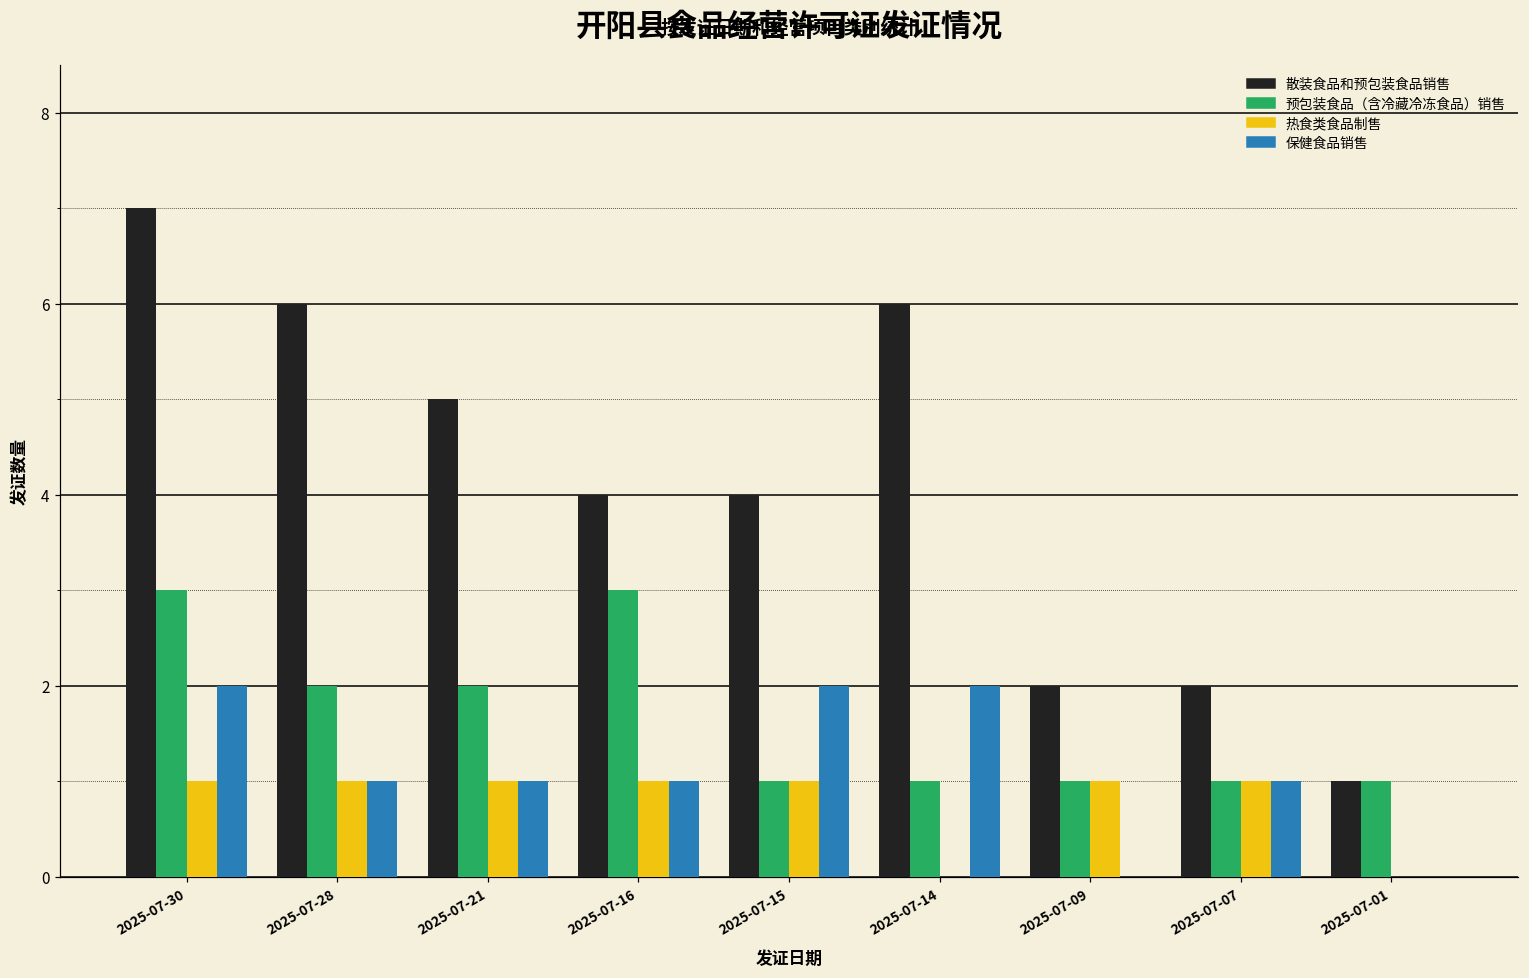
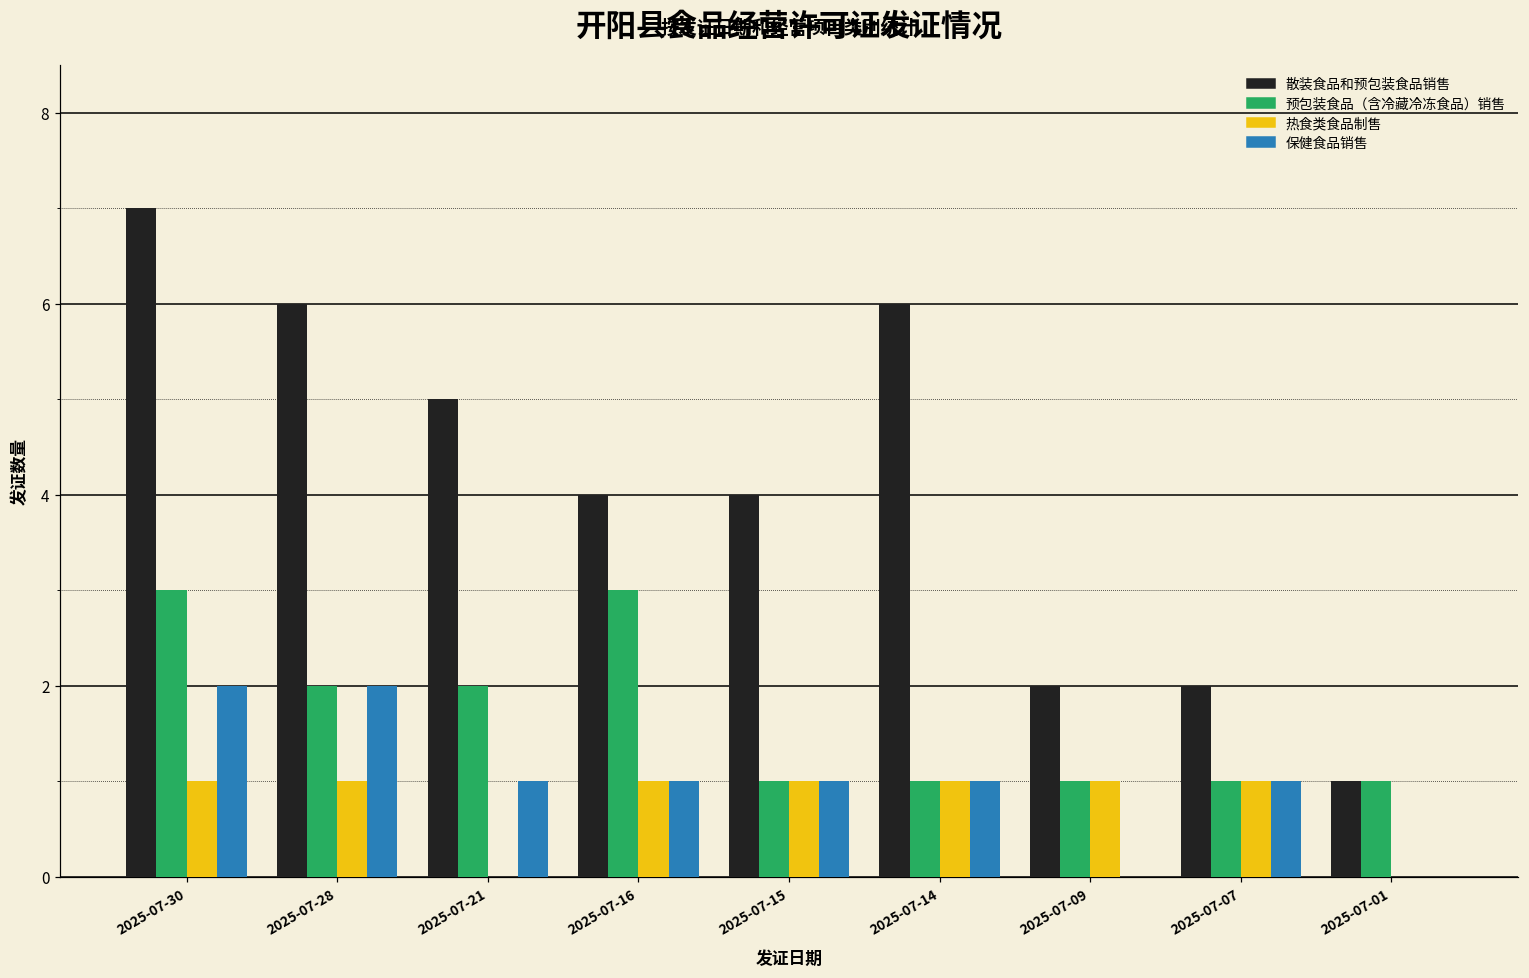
保健食品销售, 2025-07-28: 1 -> 2
热食类食品制售, 2025-07-21: 1 -> 0
保健食品销售, 2025-07-15: 2 -> 1
热食类食品制售, 2025-07-14: 0 -> 1
保健食品销售, 2025-07-14: 2 -> 1
